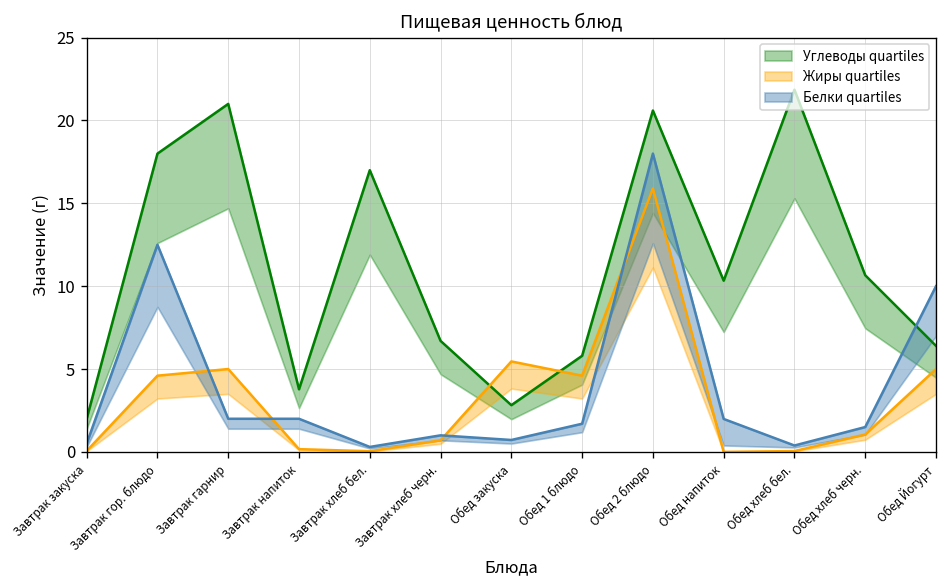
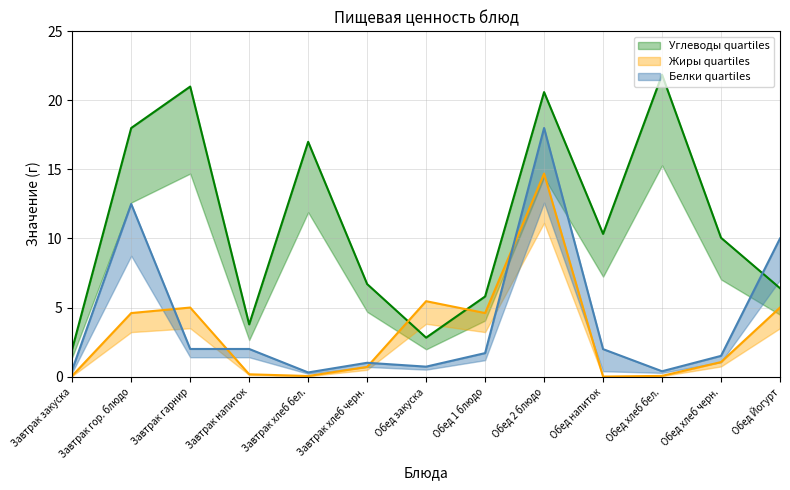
Жиры quartiles, Обед 2 блюдо: 15.9 -> 14.7
Углеводы quartiles, Обед хлеб черн.: 10.7 -> 10.1
